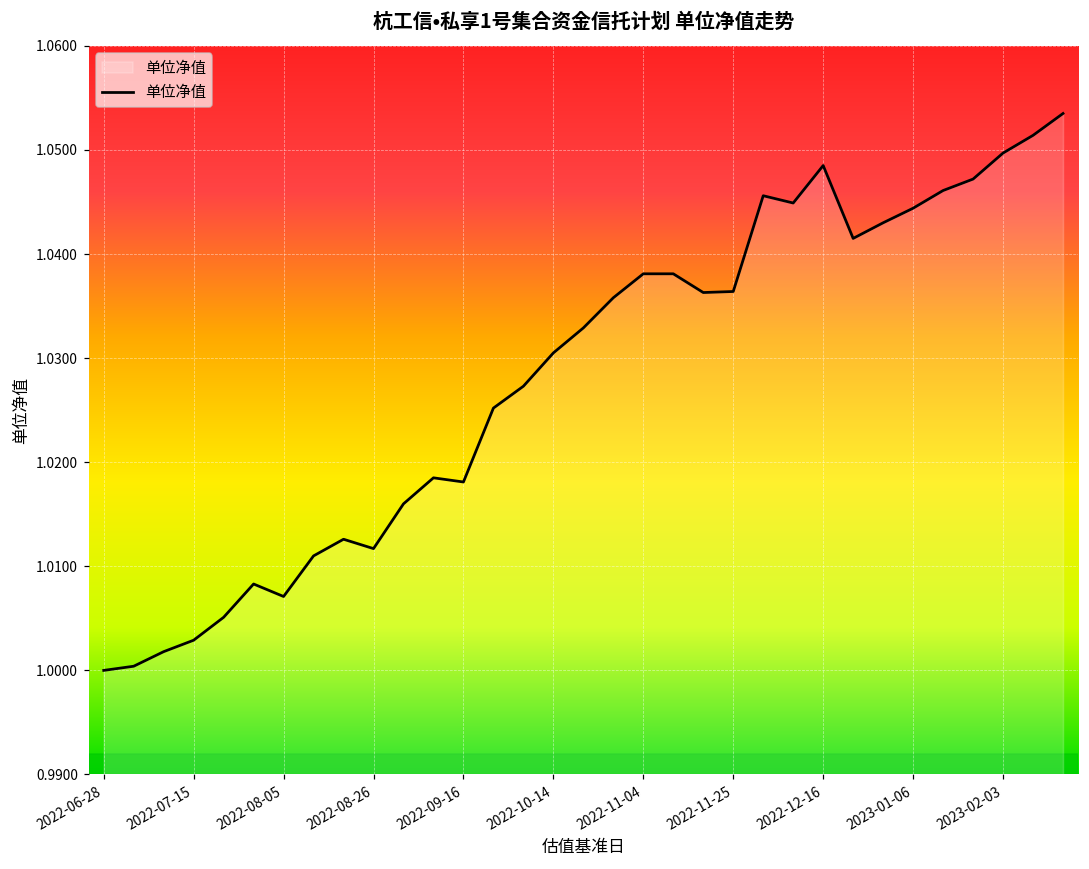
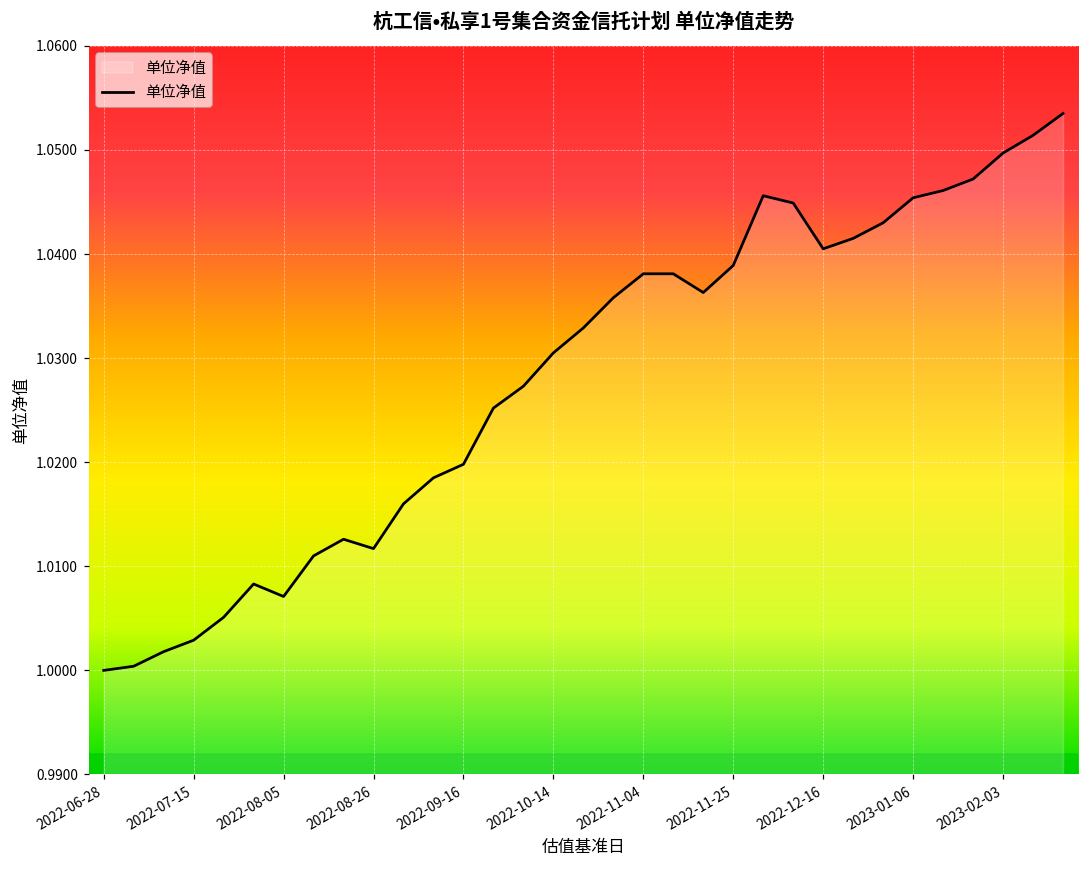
2022-09-16: 1.018 -> 1.020
2022-11-25: 1.036 -> 1.039
2022-12-16: 1.049 -> 1.041
2023-01-06: 1.044 -> 1.045
